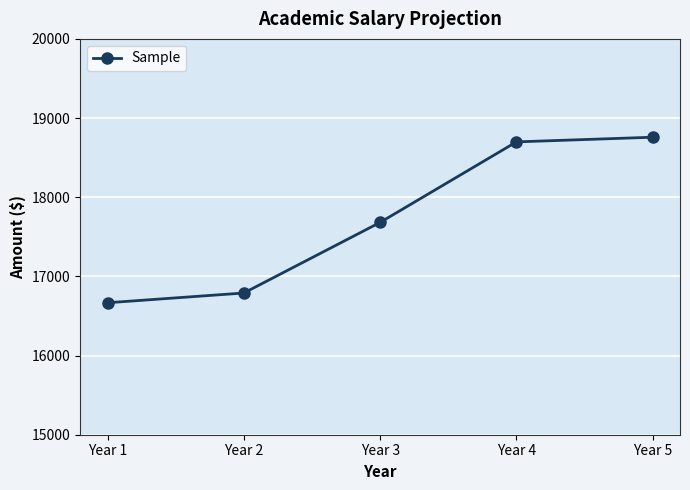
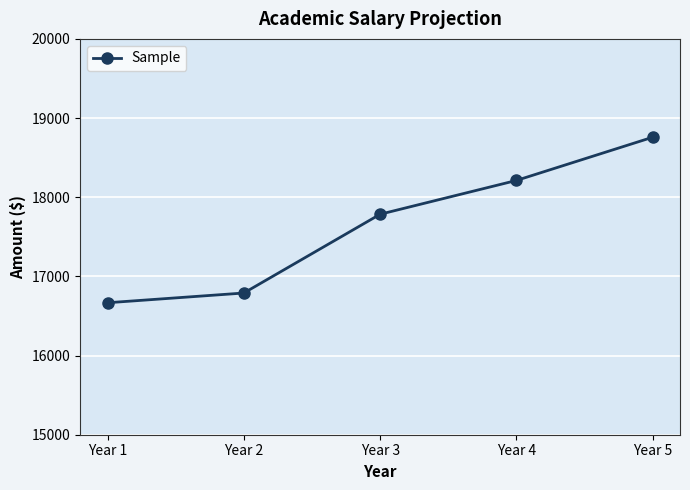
Year 3: 17700 -> 17800
Year 4: 18700 -> 18200
